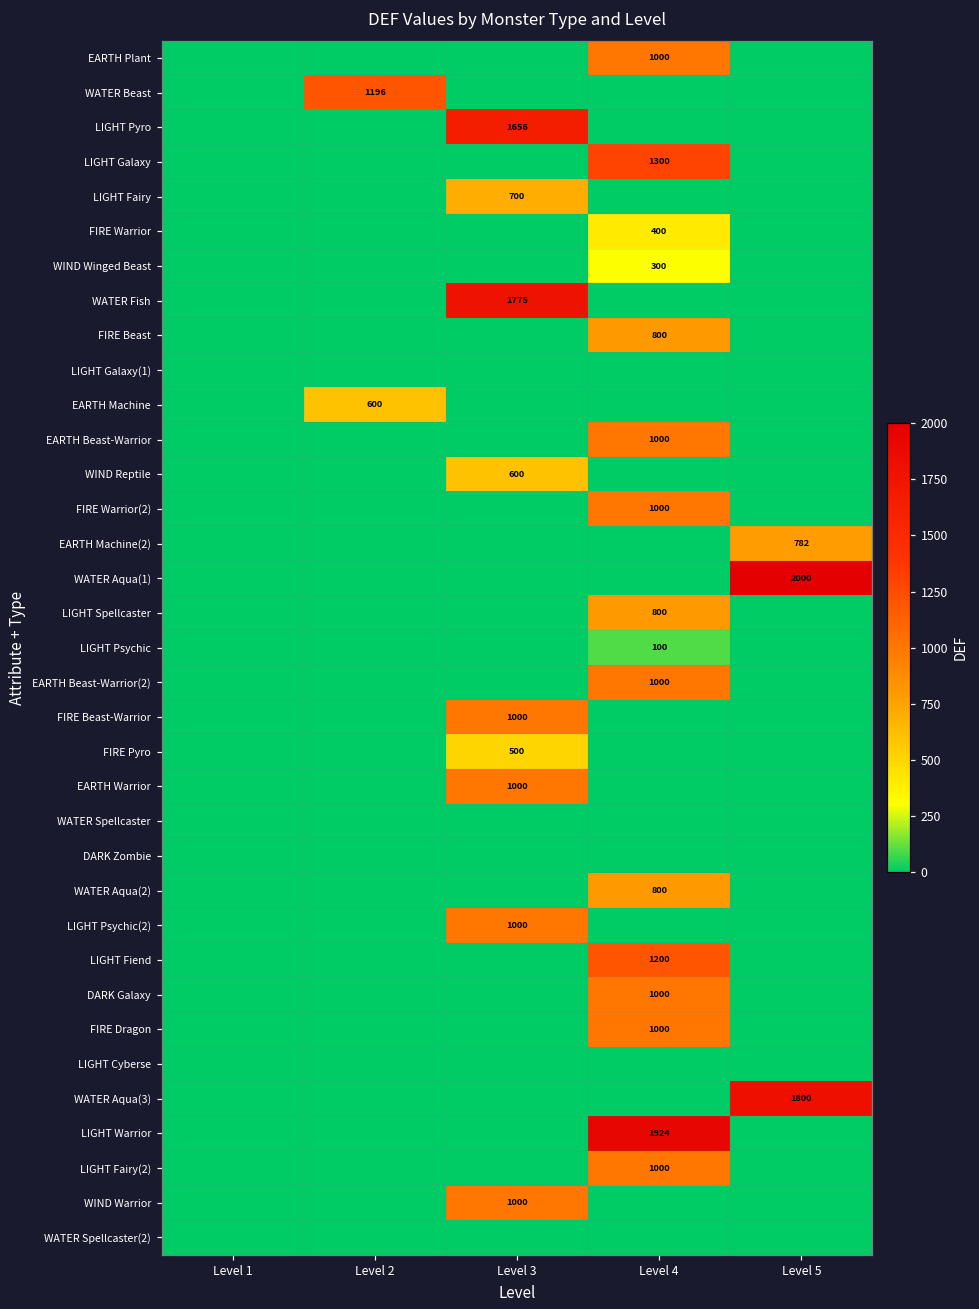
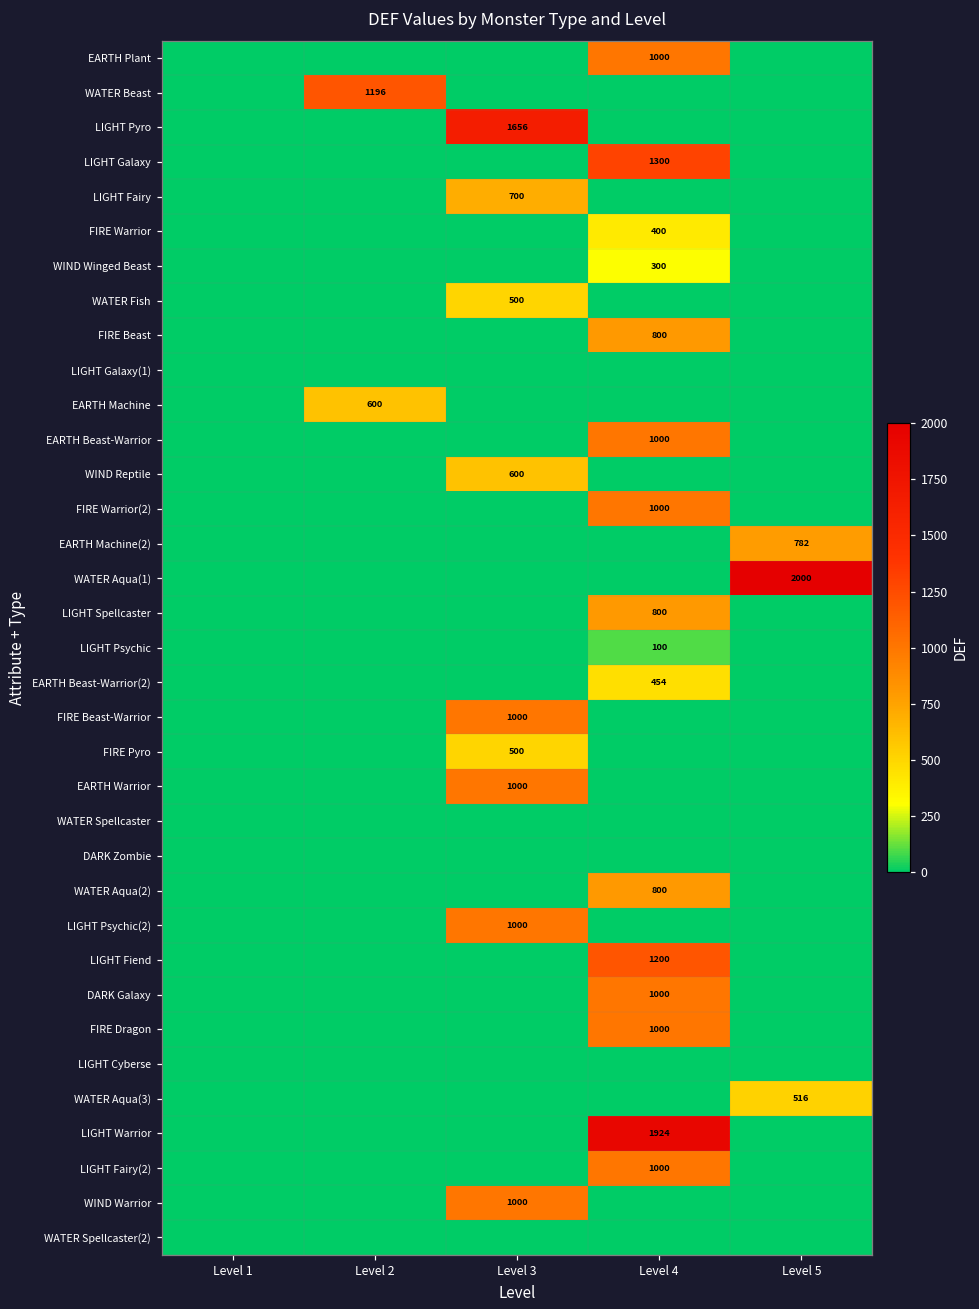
WATER Fish, Level 3: 1775 -> 500
EARTH Beast-Warrior(2), Level 4: 1000 -> 454
WATER Aqua(3), Level 5: 1800 -> 516
